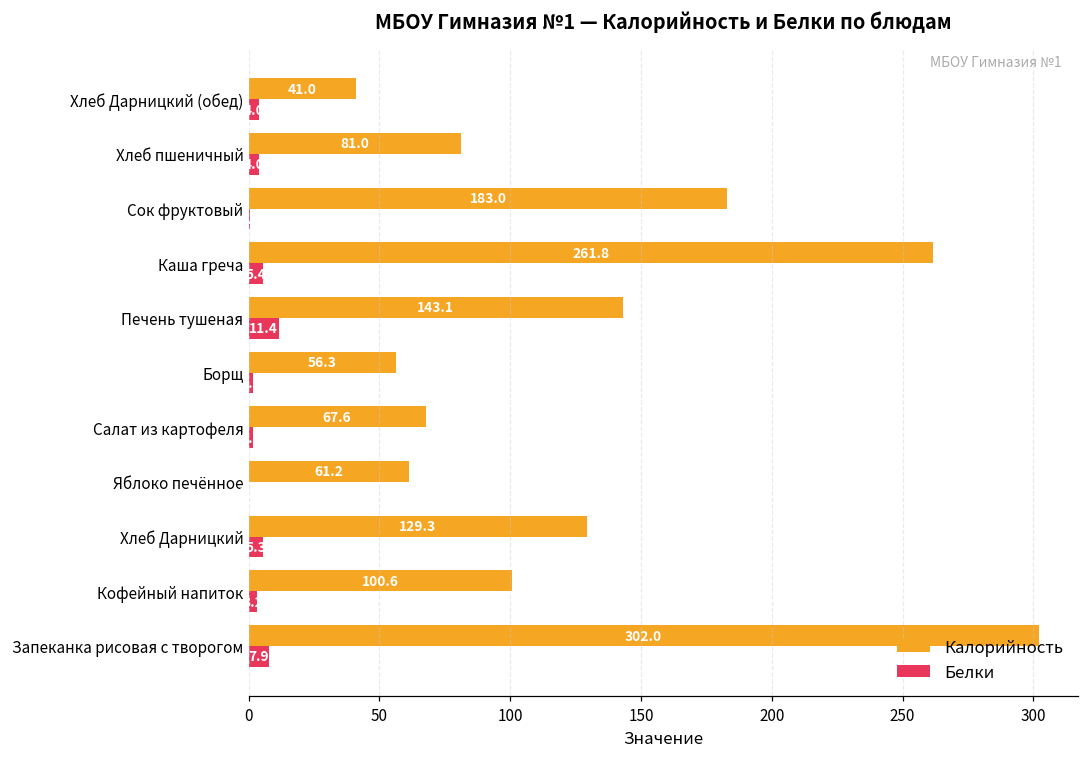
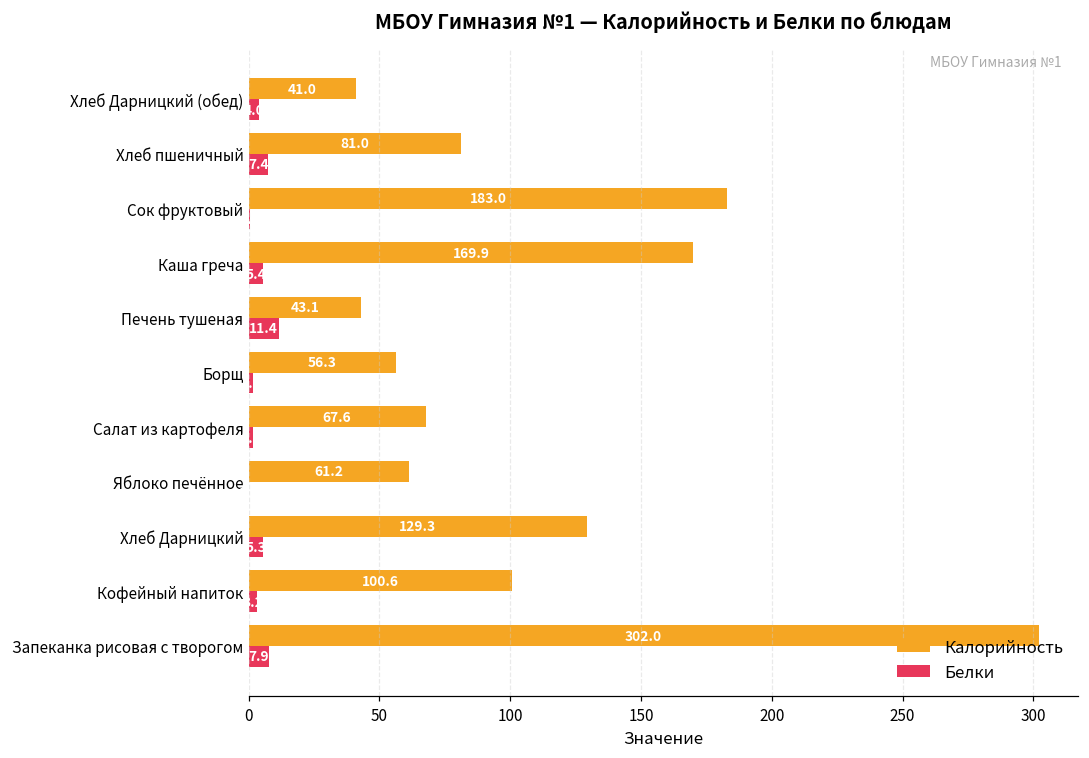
Белки, Хлеб пшеничный: 4 -> 7
Калорийность, Каша греча: 261.8 -> 169.9
Калорийность, Печень тушеная: 143.1 -> 43.1
